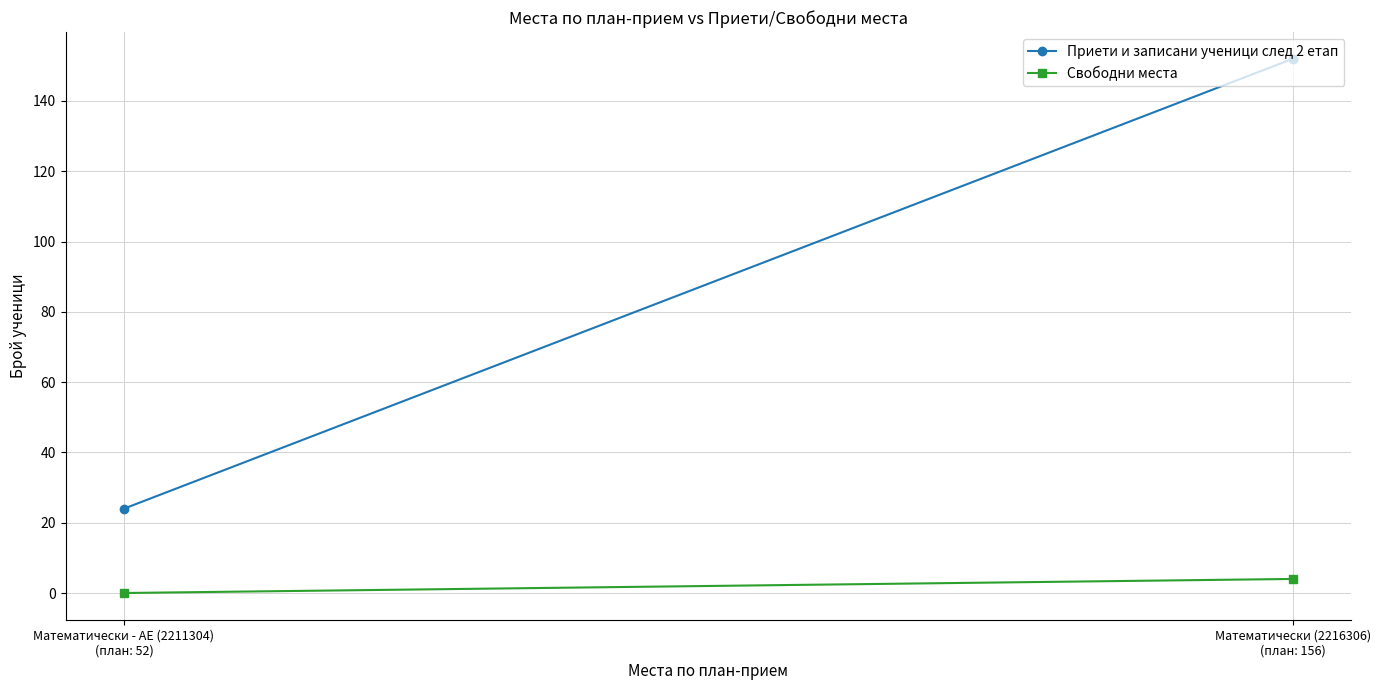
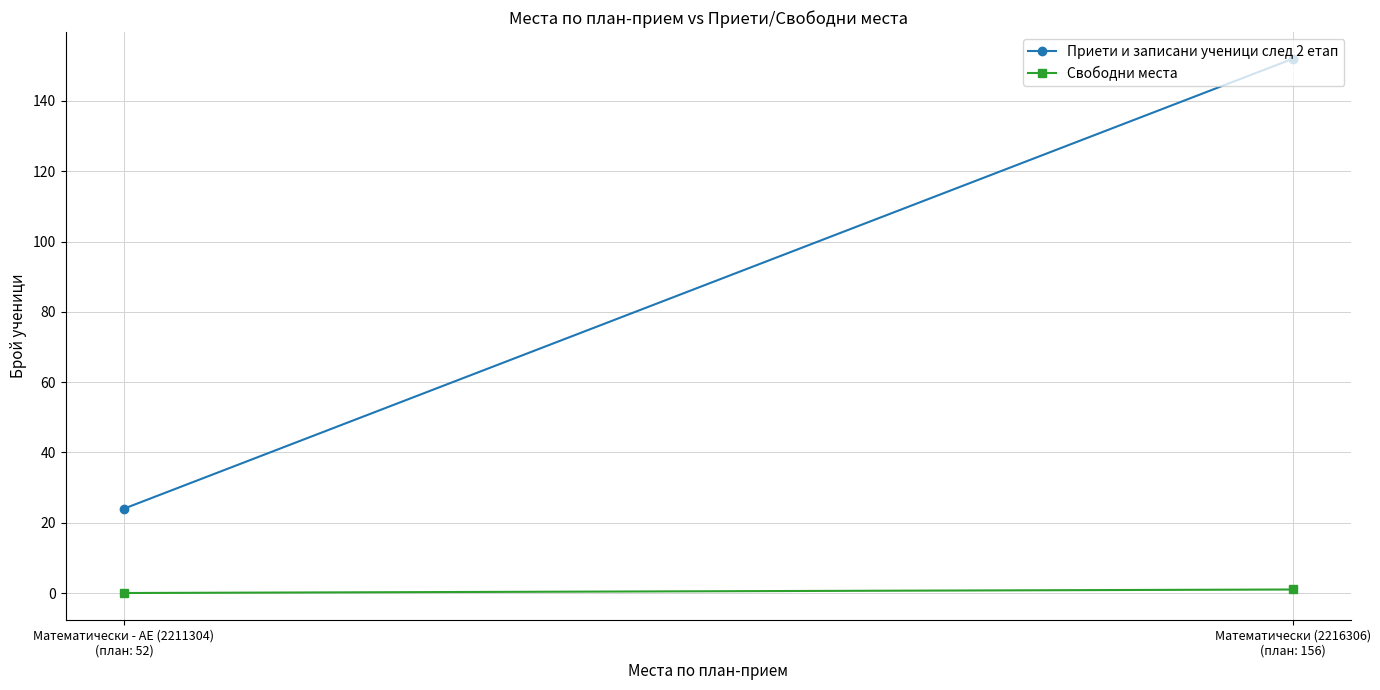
Свободни места, Математически (2216306) (план: 156): 4 -> 1
